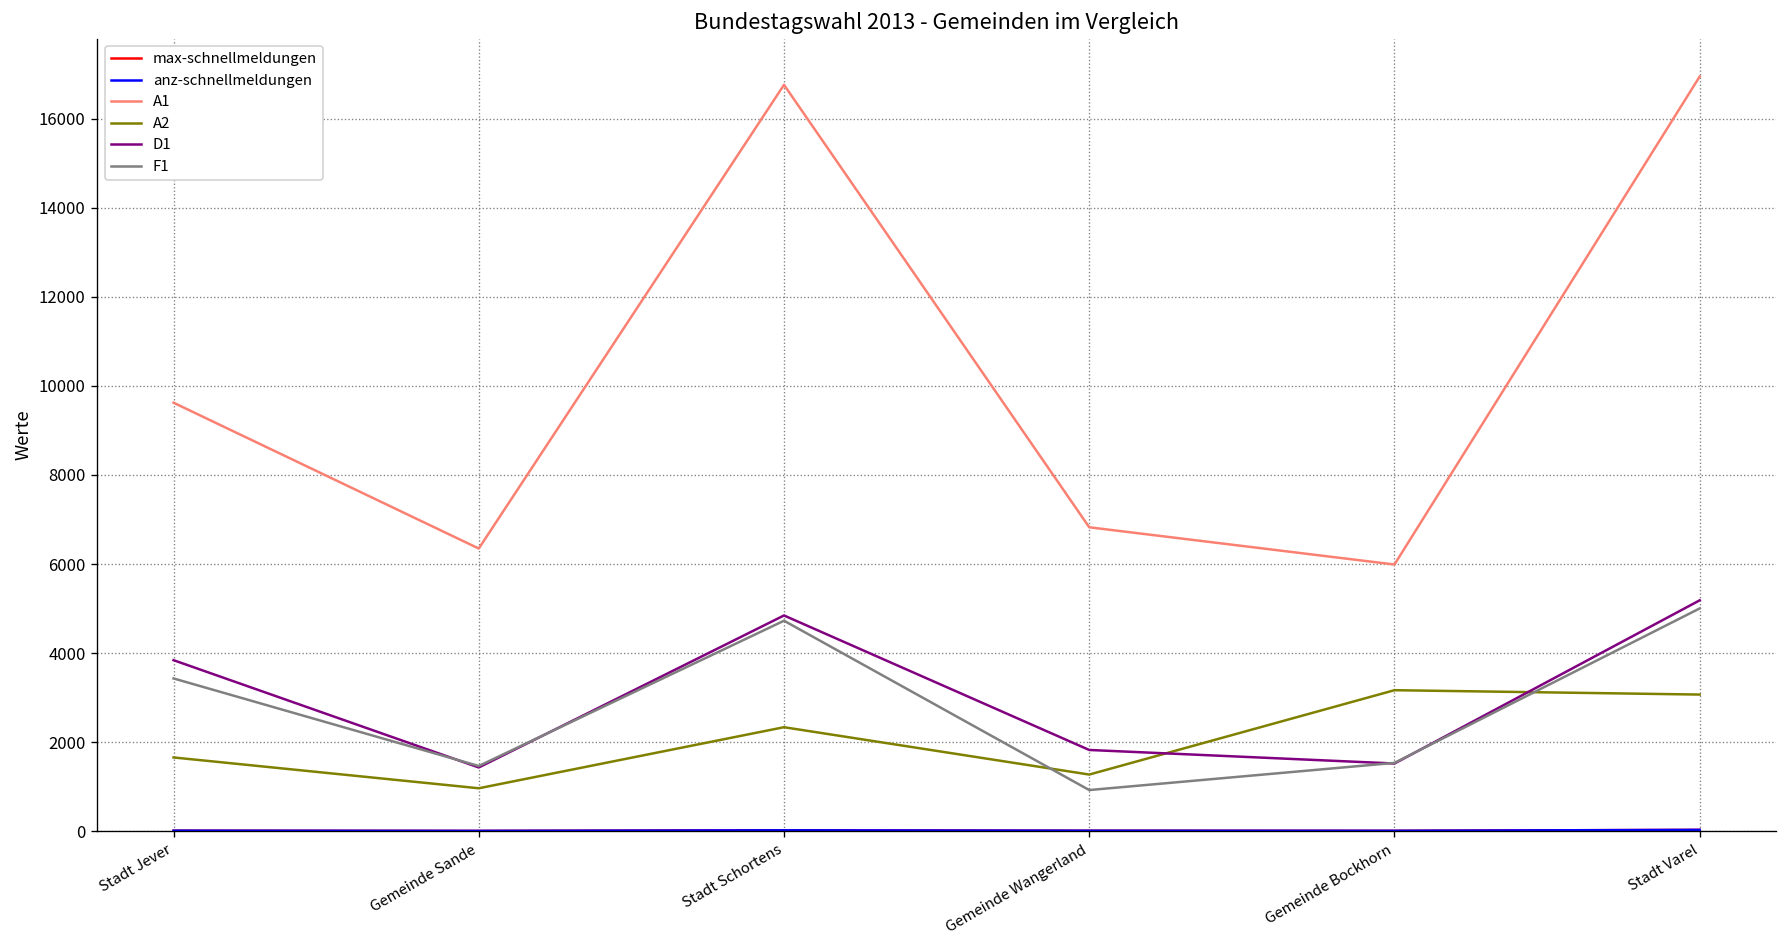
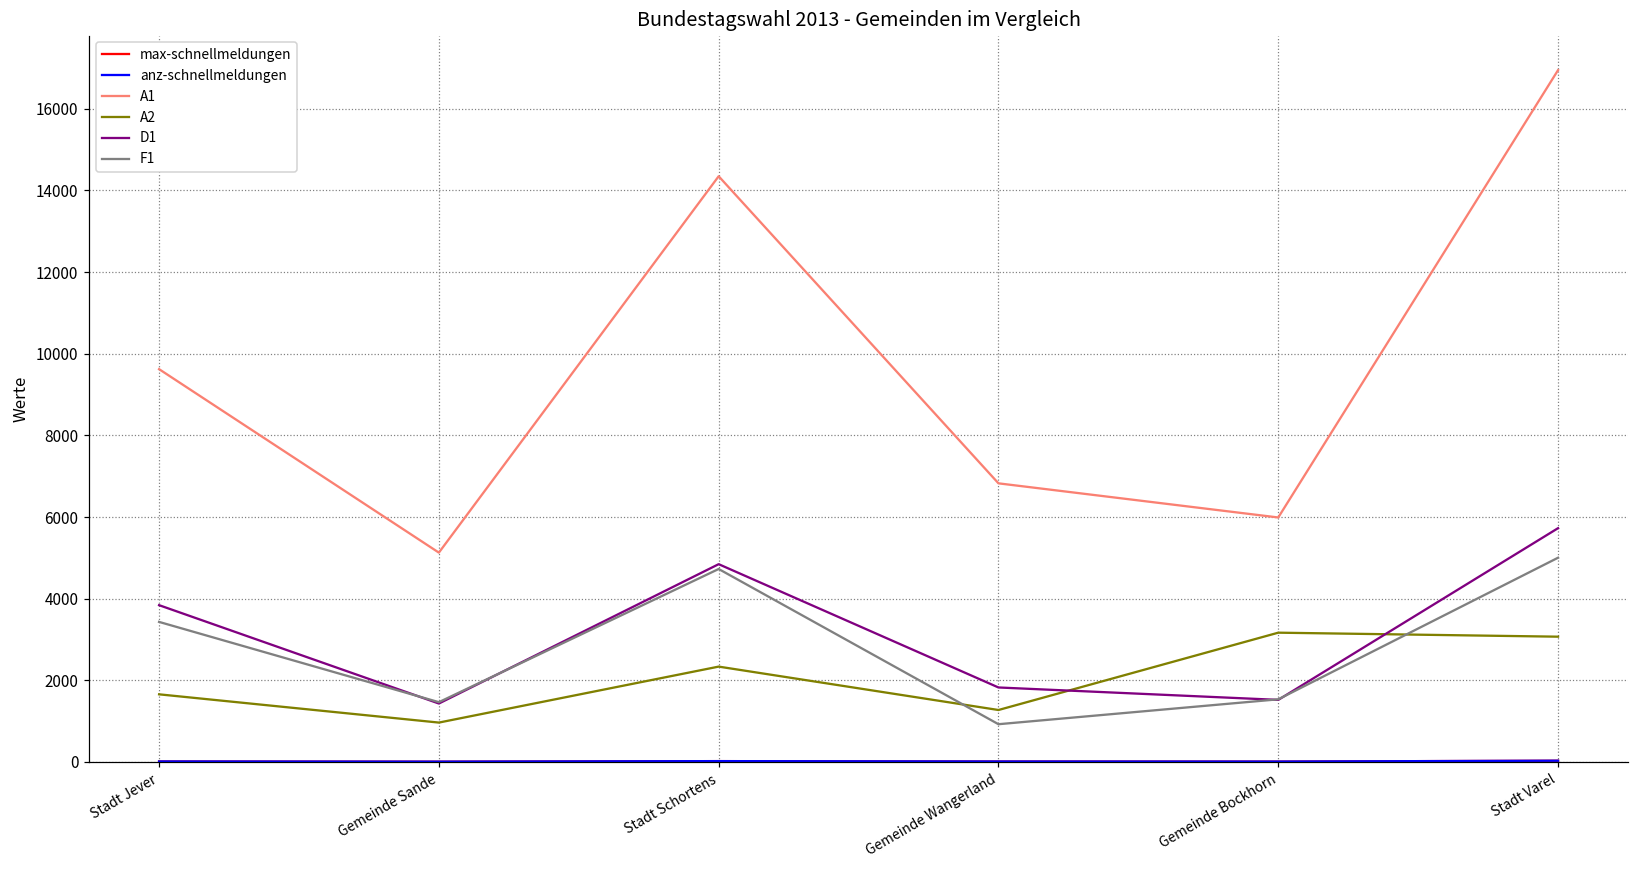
A1, Gemeinde Sande: 6300 -> 5100
A1, Stadt Schortens: 16800 -> 14300
D1, Stadt Varel: 5200 -> 5700
